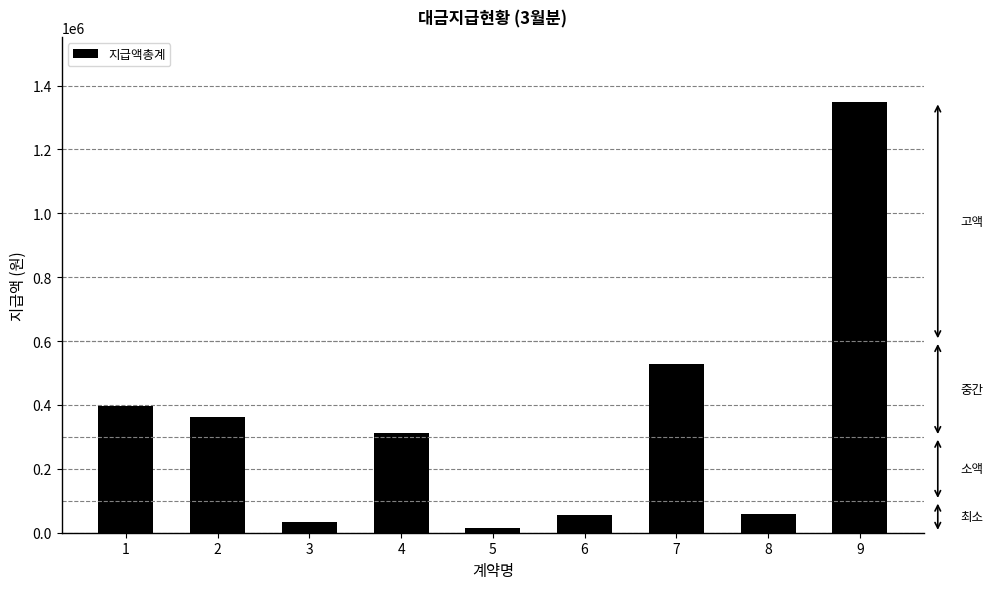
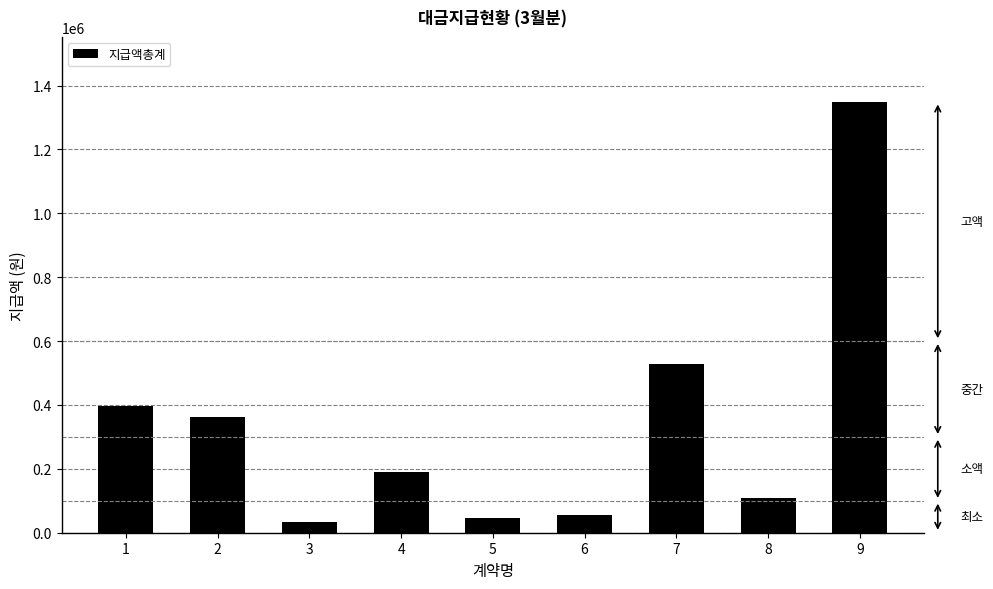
4: 310000 -> 190000
5: 10000 -> 50000
8: 60000 -> 110000
